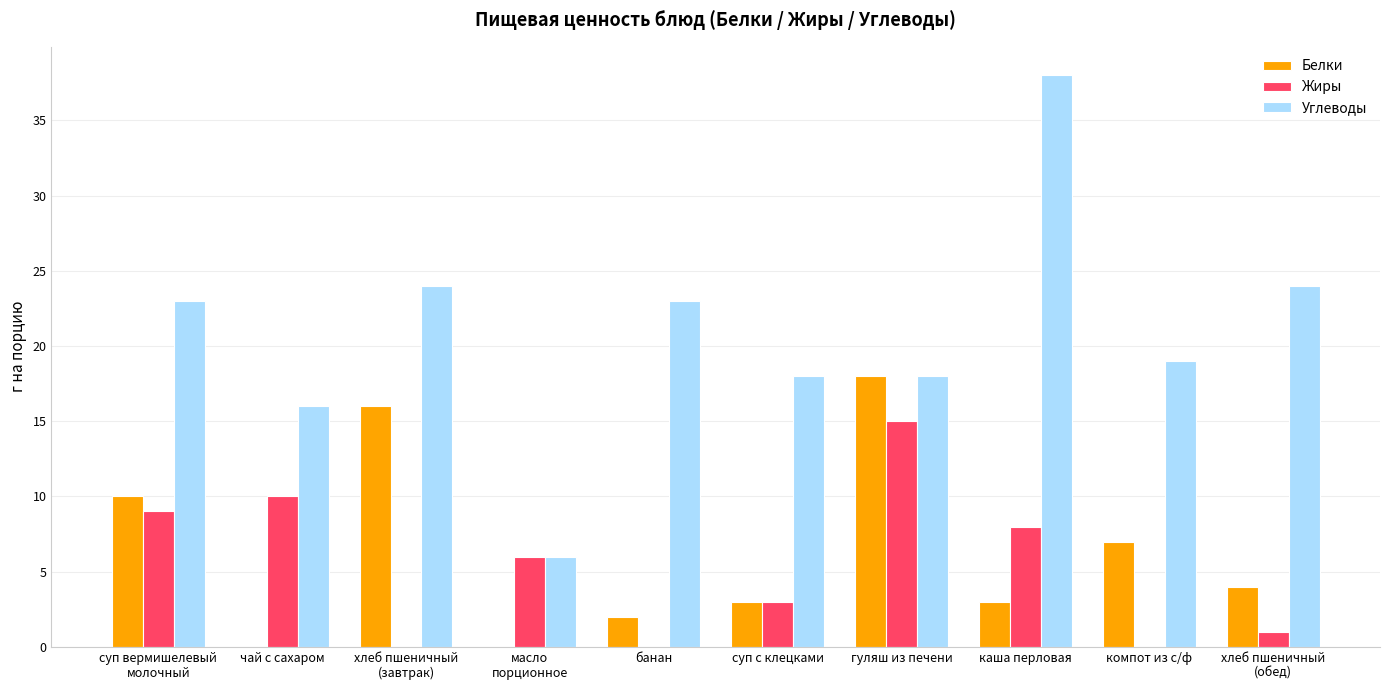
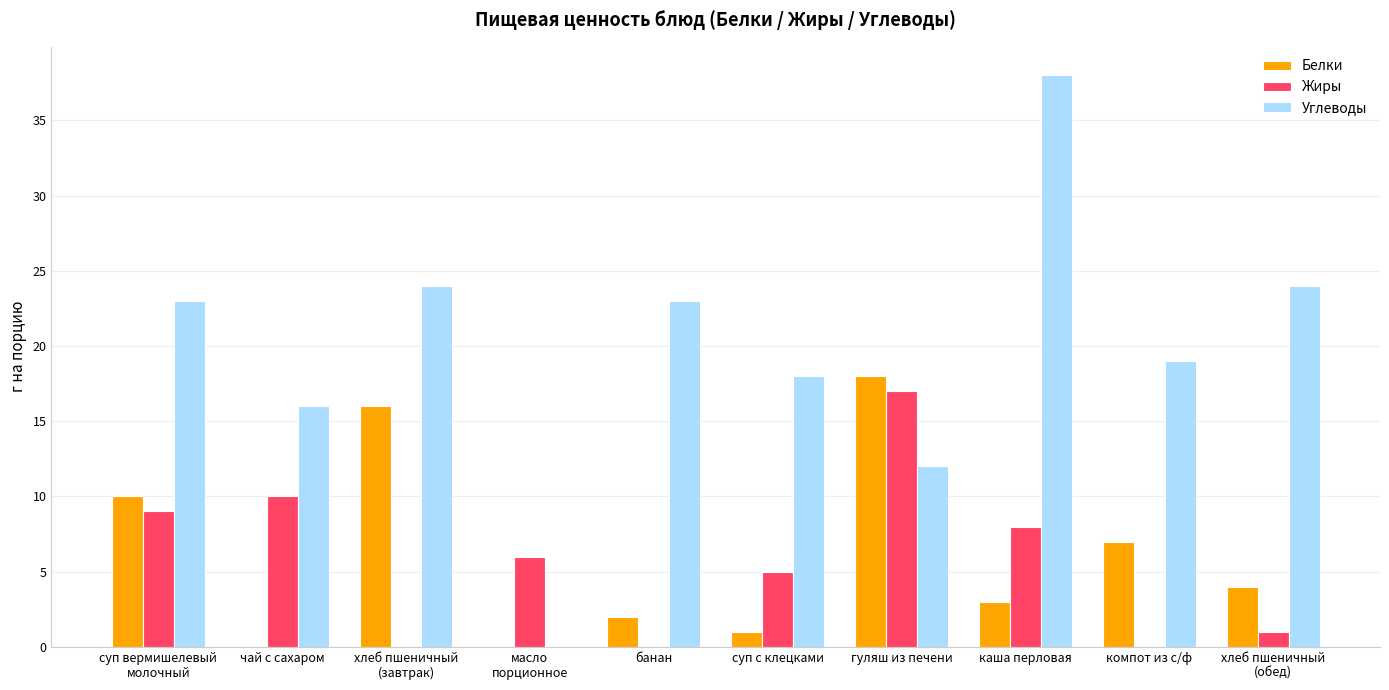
Углеводы, масло порционное: 6 -> 0
Белки, суп с клецками: 3 -> 1
Жиры, суп с клецками: 3 -> 5
Жиры, гуляш из печени: 15 -> 17
Углеводы, гуляш из печени: 18 -> 12
